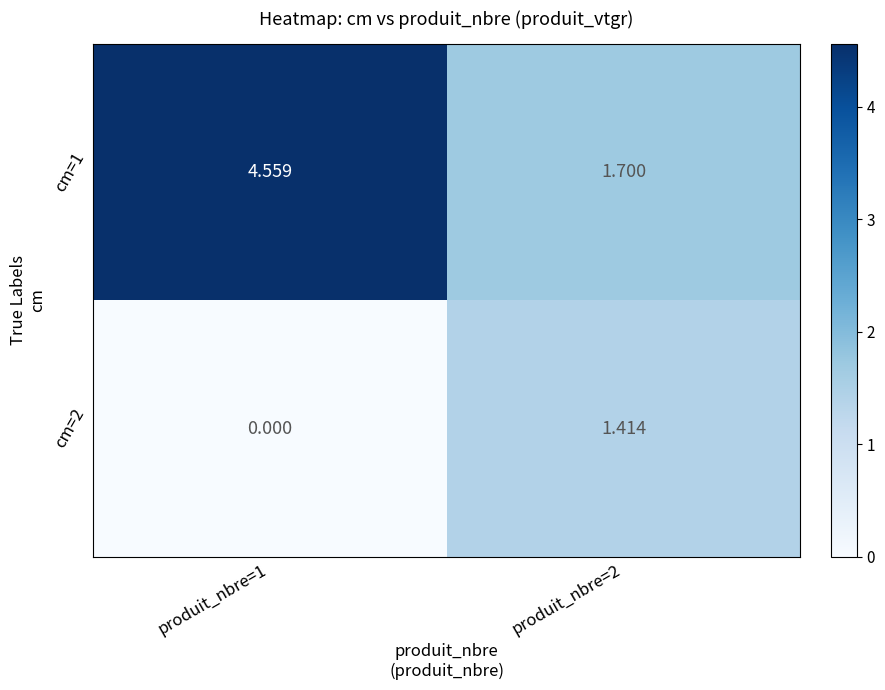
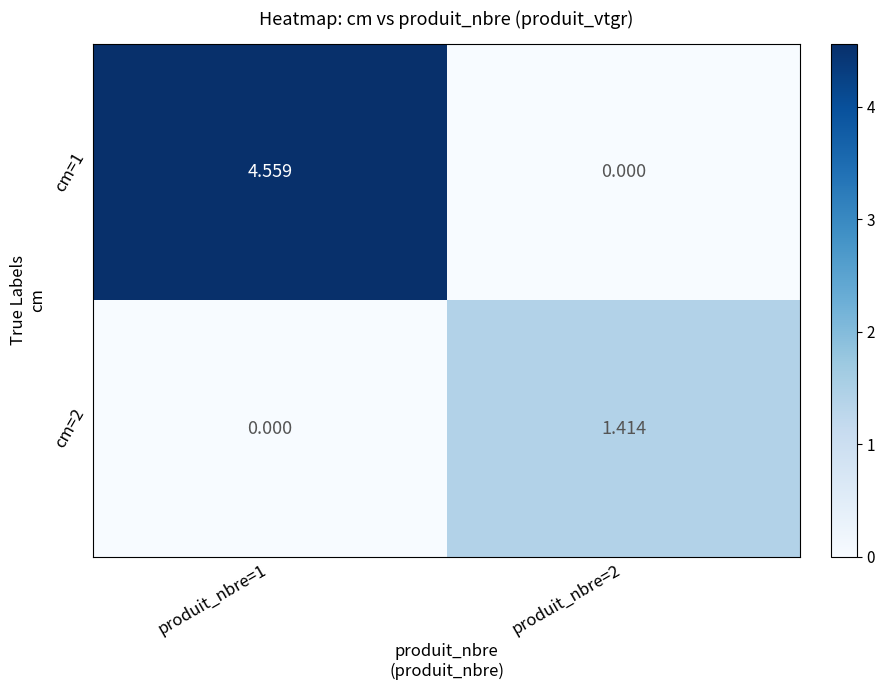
cm=1, produit_nbre=2: 1.700 -> 0.000
